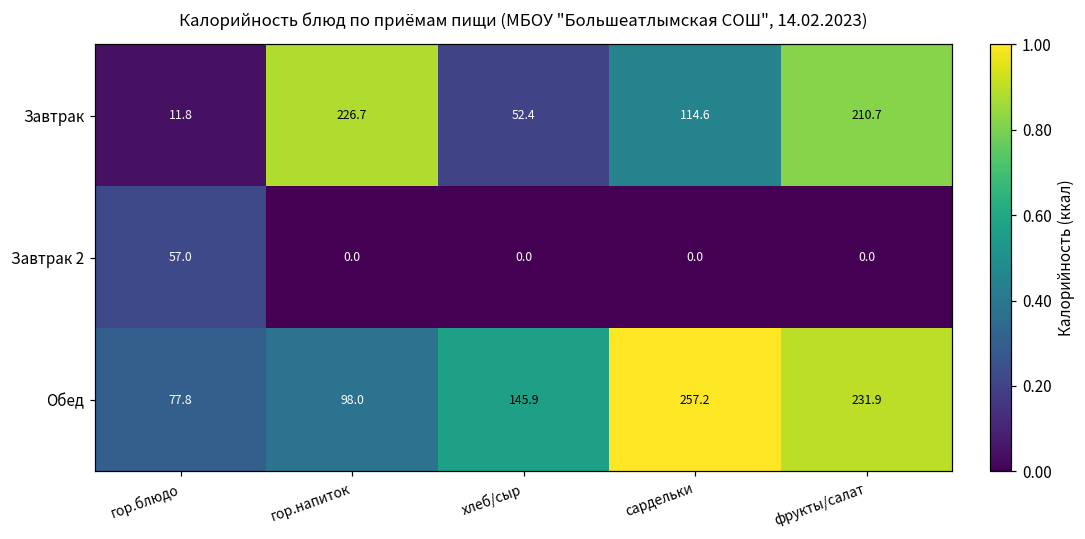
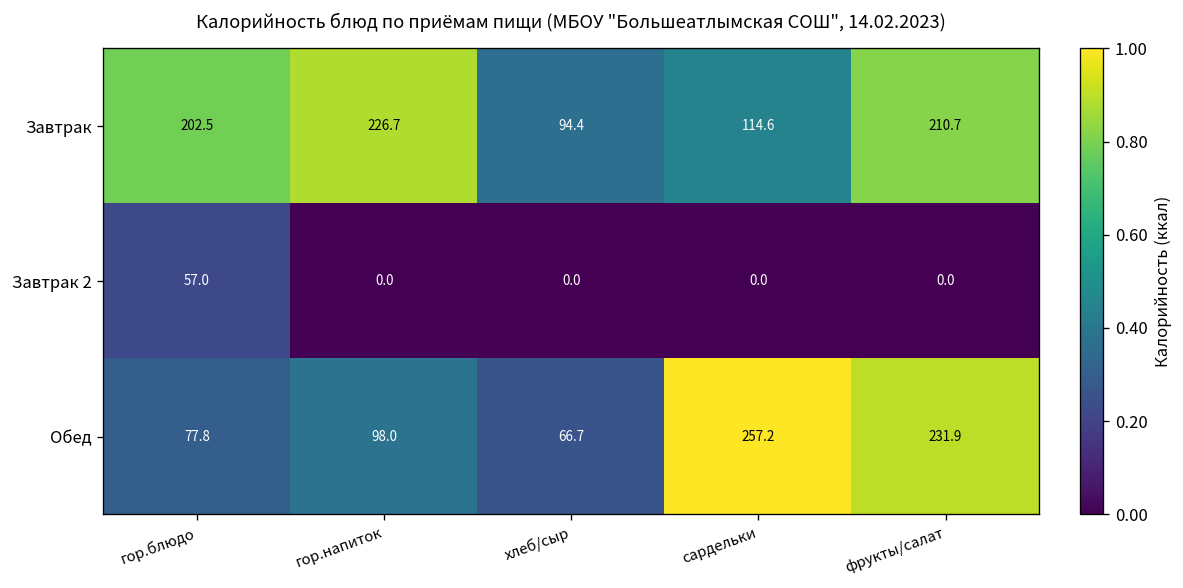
Завтрак, гор.блюдо: 11.8 -> 202.5
Завтрак, хлеб/сыр: 52.4 -> 94.4
Обед, хлеб/сыр: 145.9 -> 66.7
